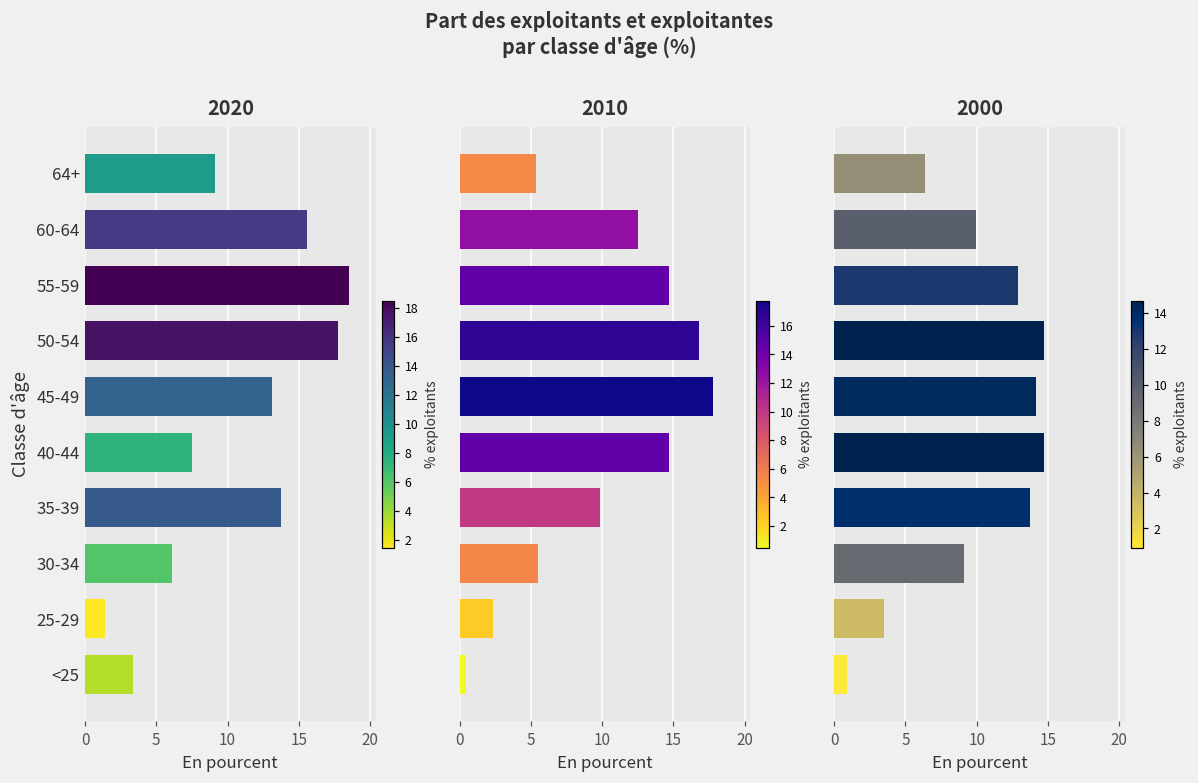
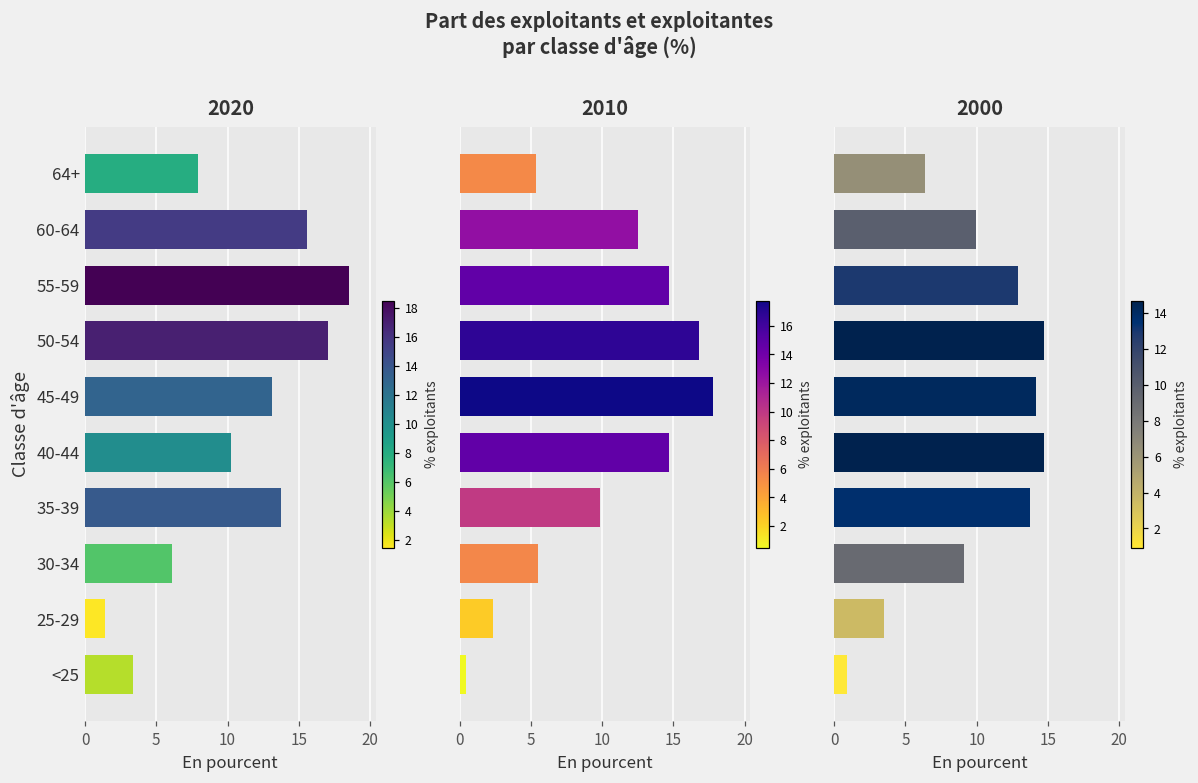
2020, 64+: 9.1 -> 7.9
2020, 50-54: 17.8 -> 17.0
2020, 40-44: 7.5 -> 10.2
